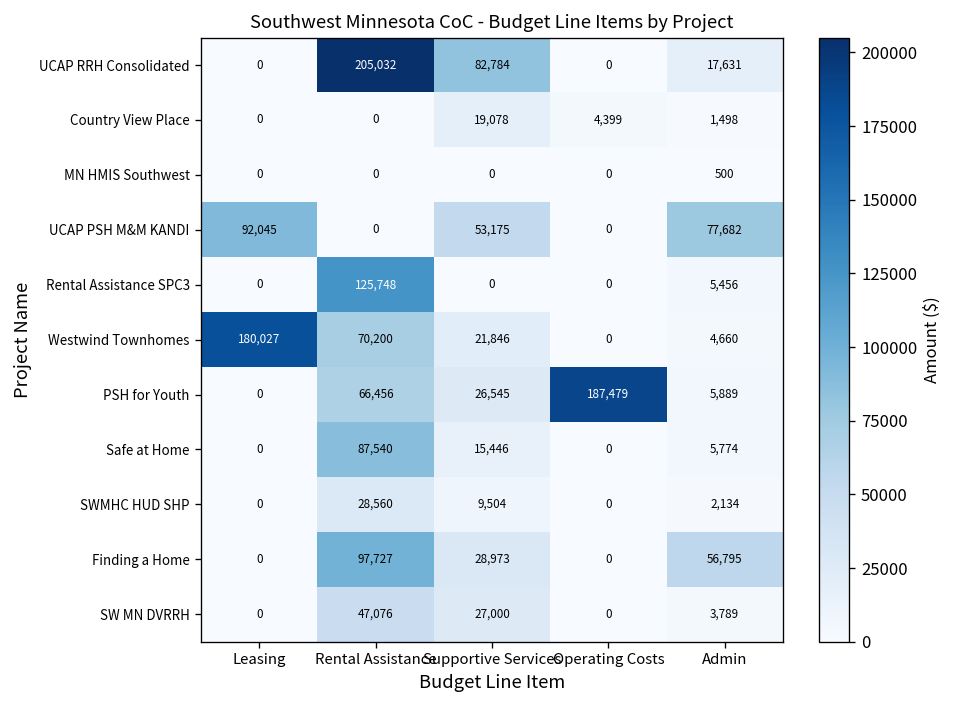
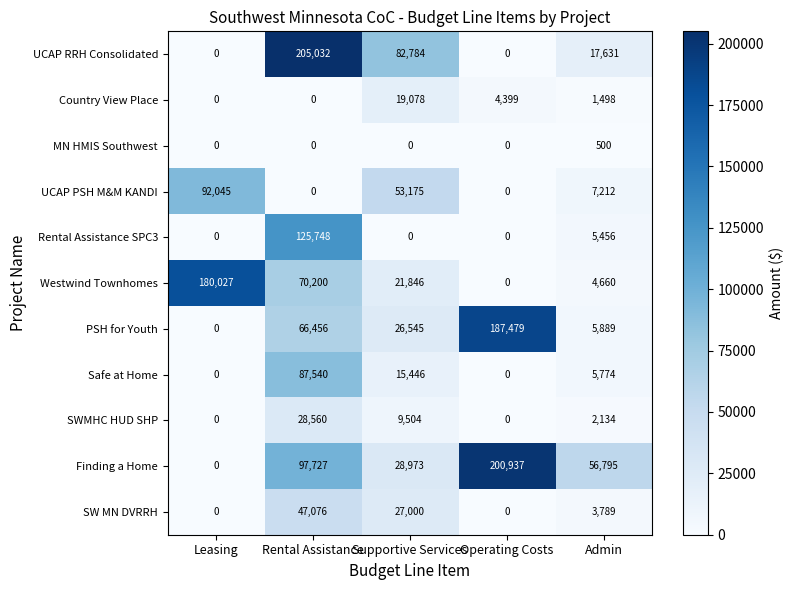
UCAP PSH M&M KANDI, Admin: 77,682 -> 7,212
Finding a Home, Operating Costs: 0 -> 200,937
